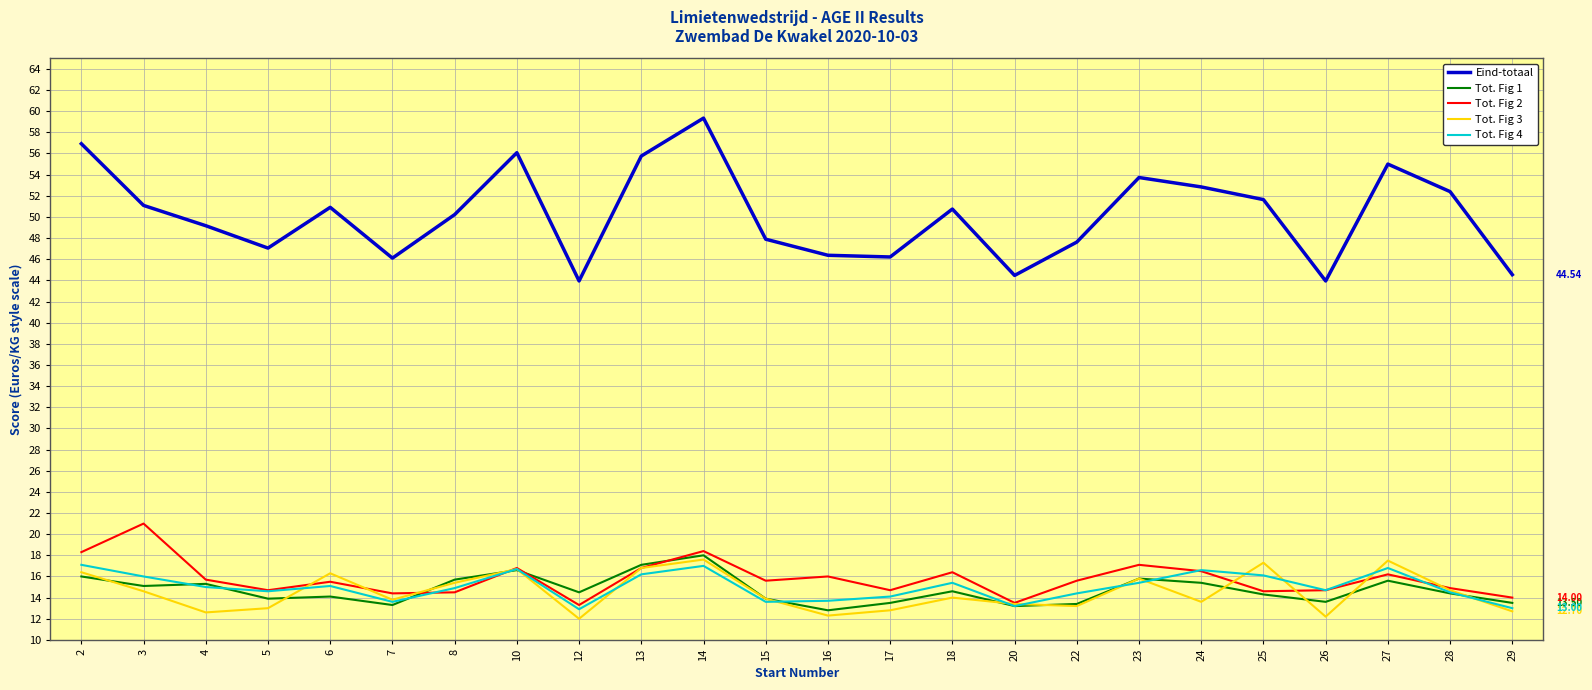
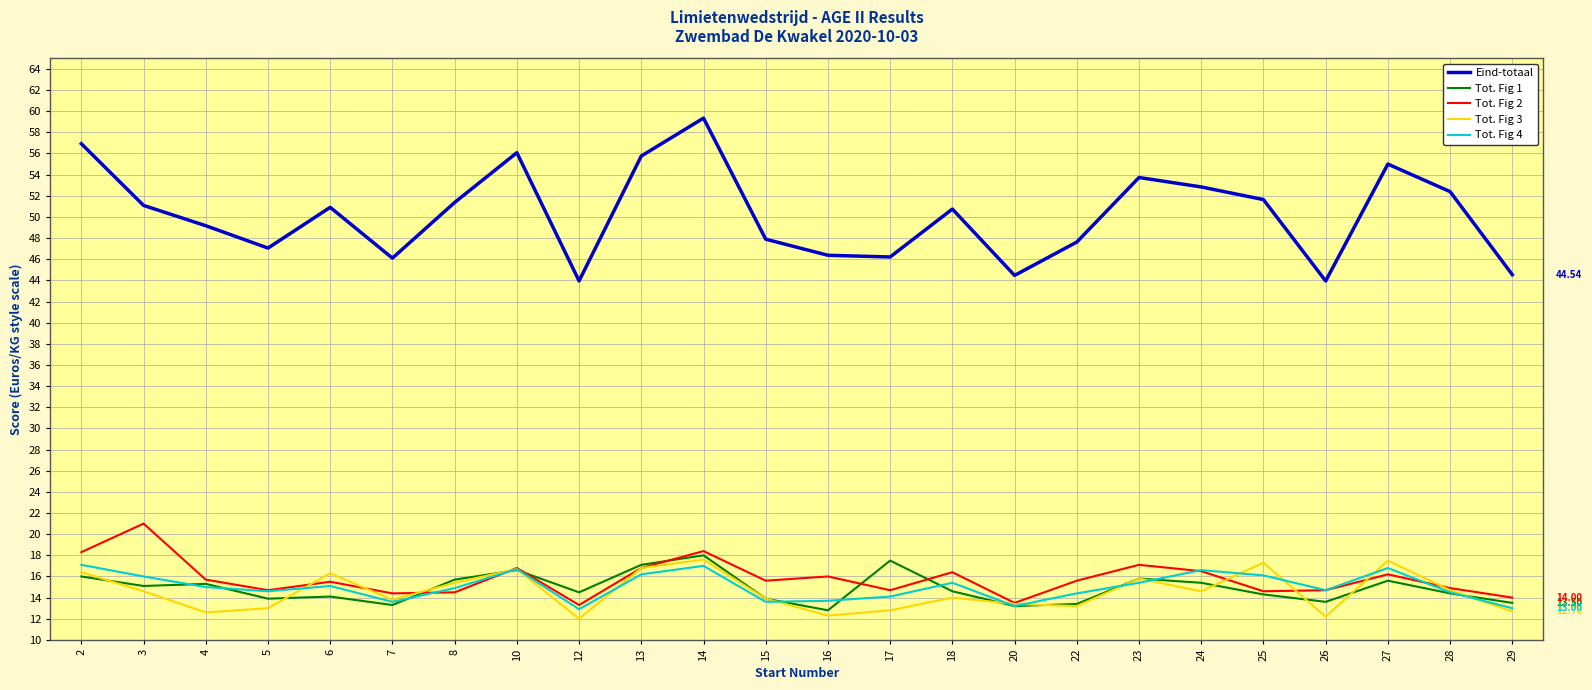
Eind-totaal, 8: 50.2 -> 51.4
Tot. Fig 1, 17: 13.5 -> 17.5
Tot. Fig 3, 24: 13.6 -> 14.6
